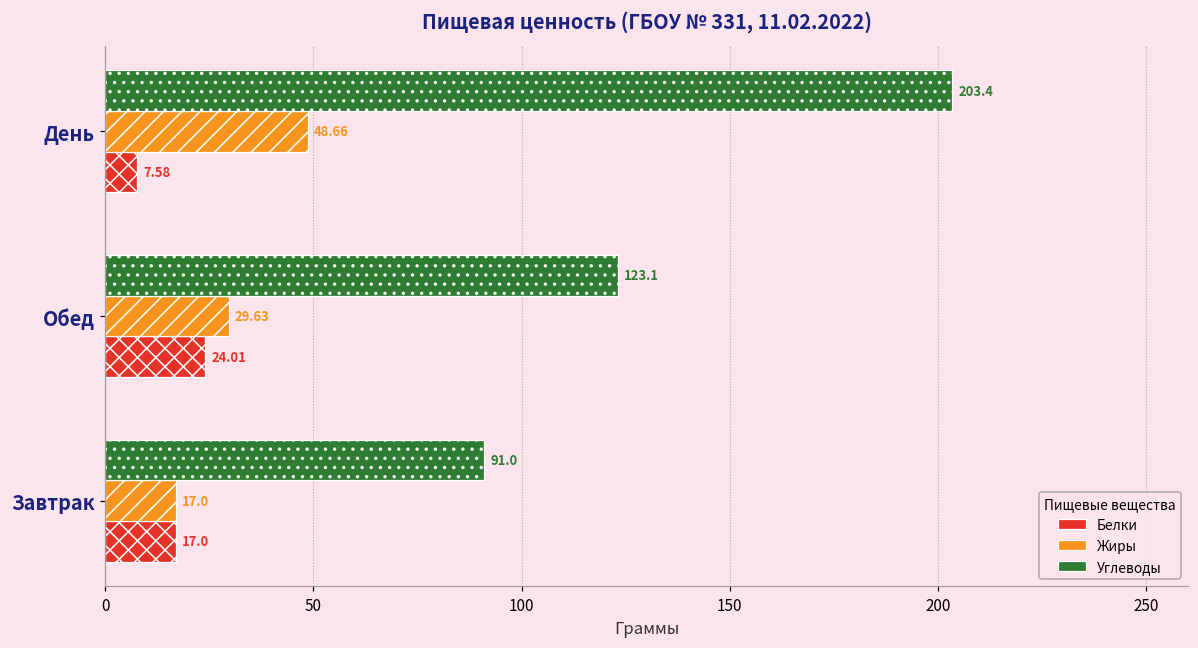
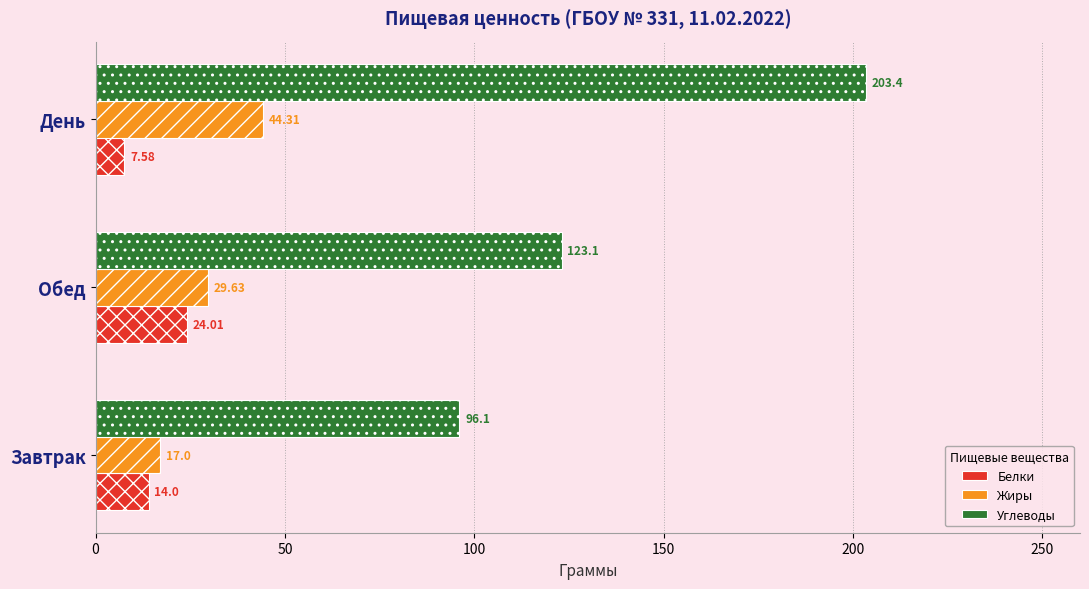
Жиры, День: 48.66 -> 44.31
Углеводы, Завтрак: 91.0 -> 96.1
Белки, Завтрак: 17.0 -> 14.0
